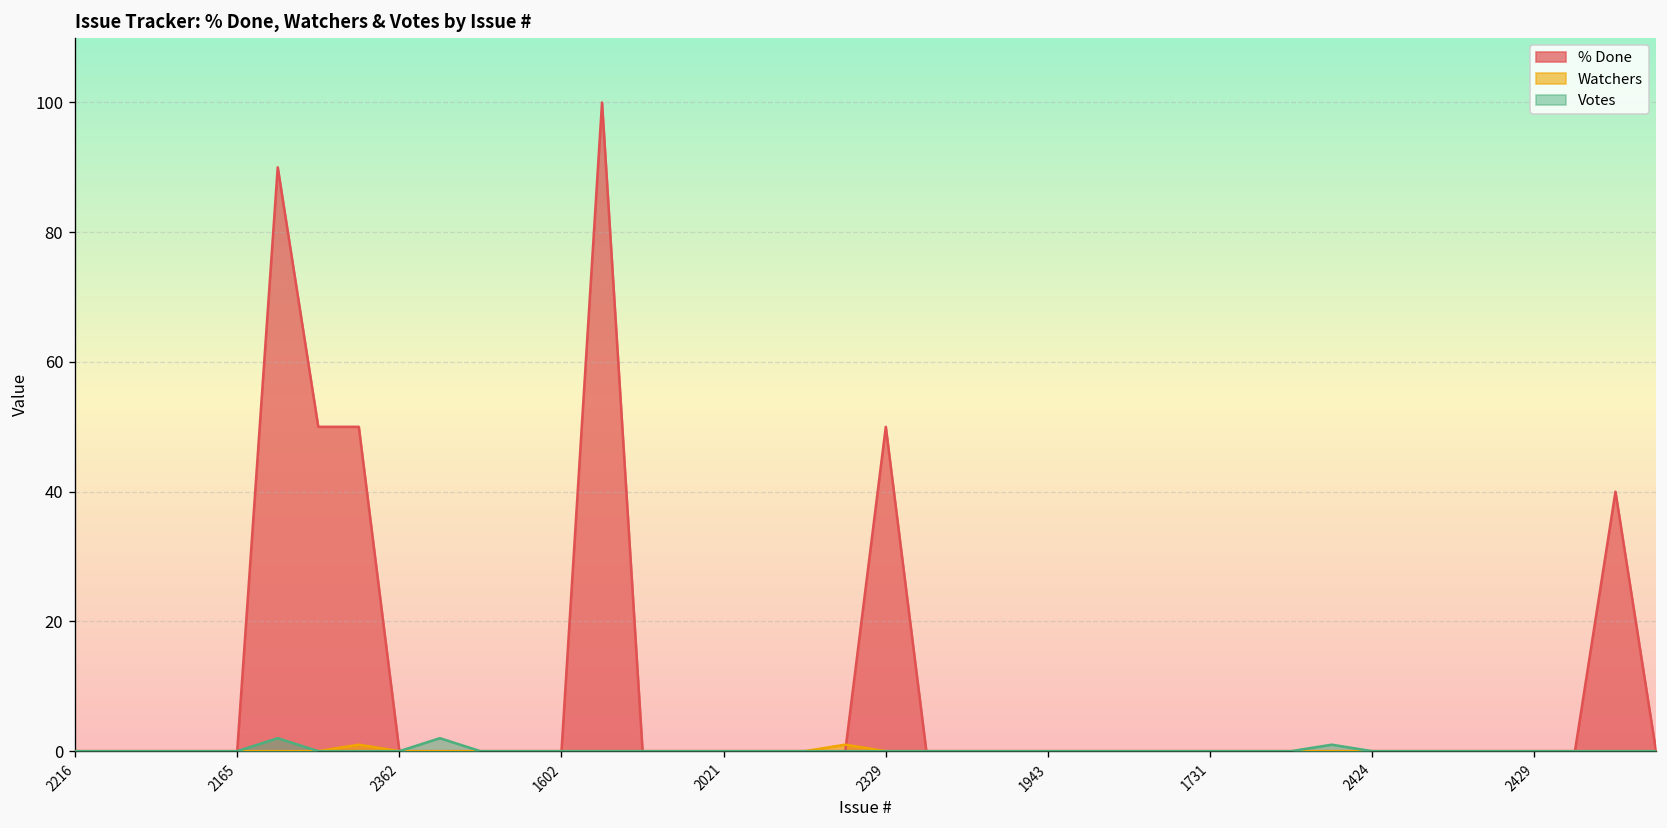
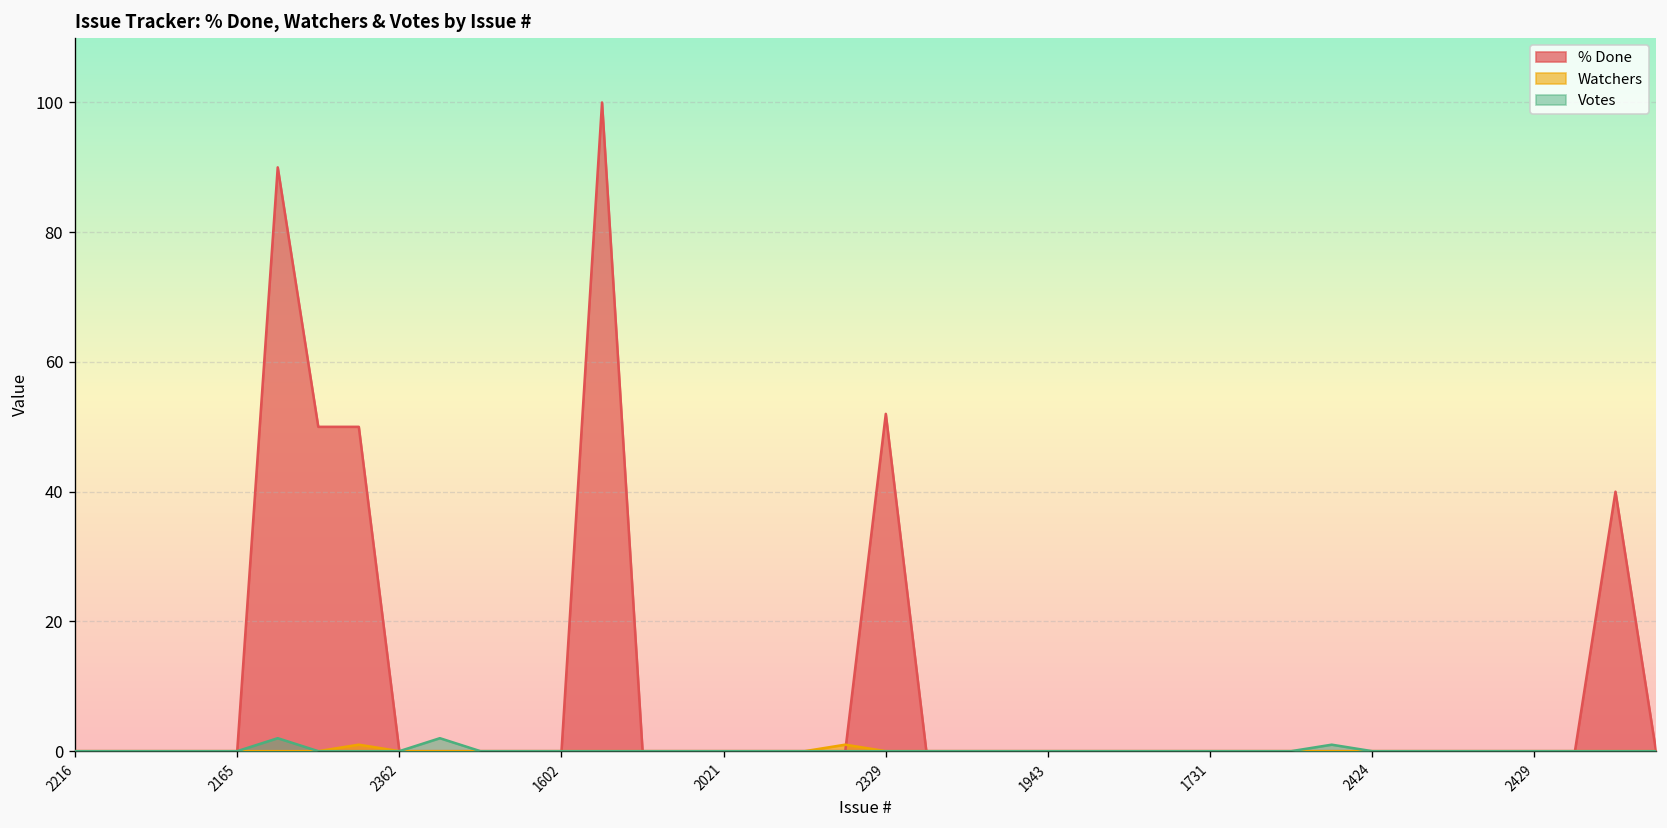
% Done, 2329: 50 -> 52
